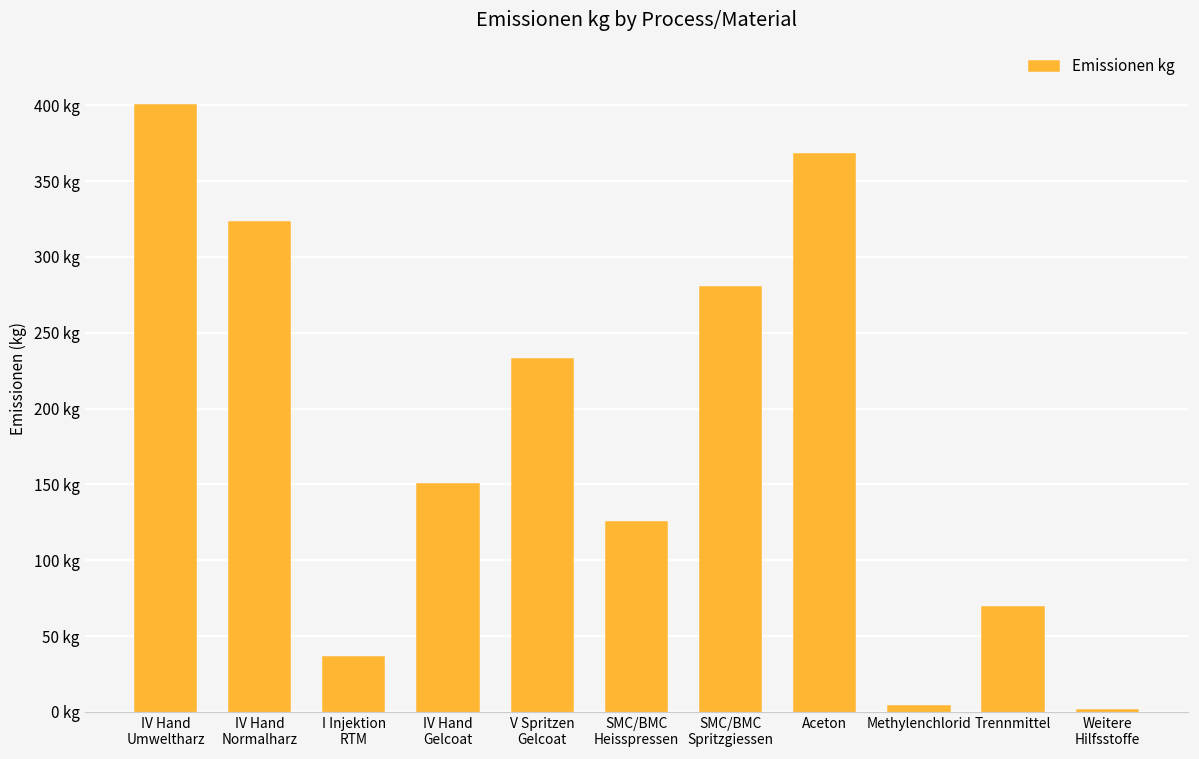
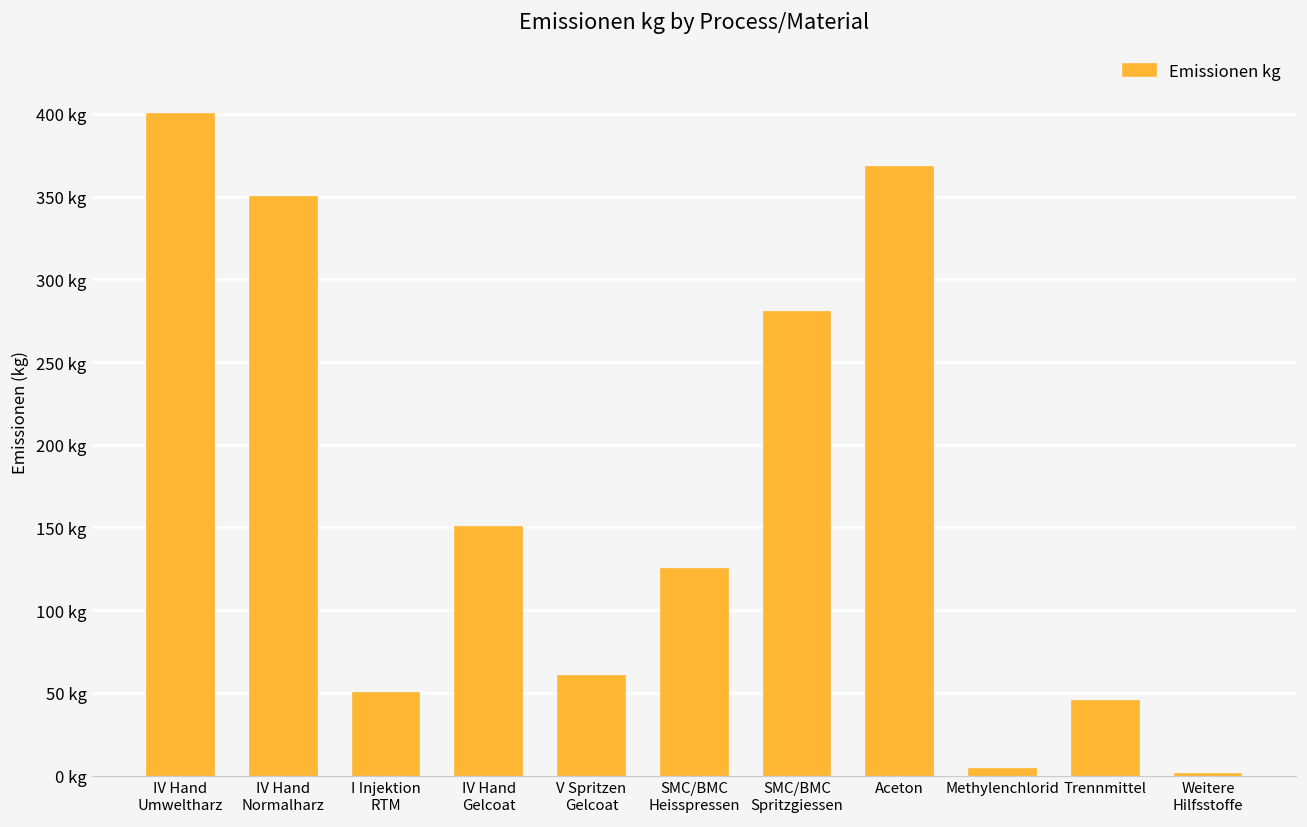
IV Hand Normalharz: 323 kg -> 350 kg
I Injektion RTM: 36 kg -> 50 kg
V Spritzen Gelcoat: 233 kg -> 60 kg
Trennmittel: 69 kg -> 45 kg
